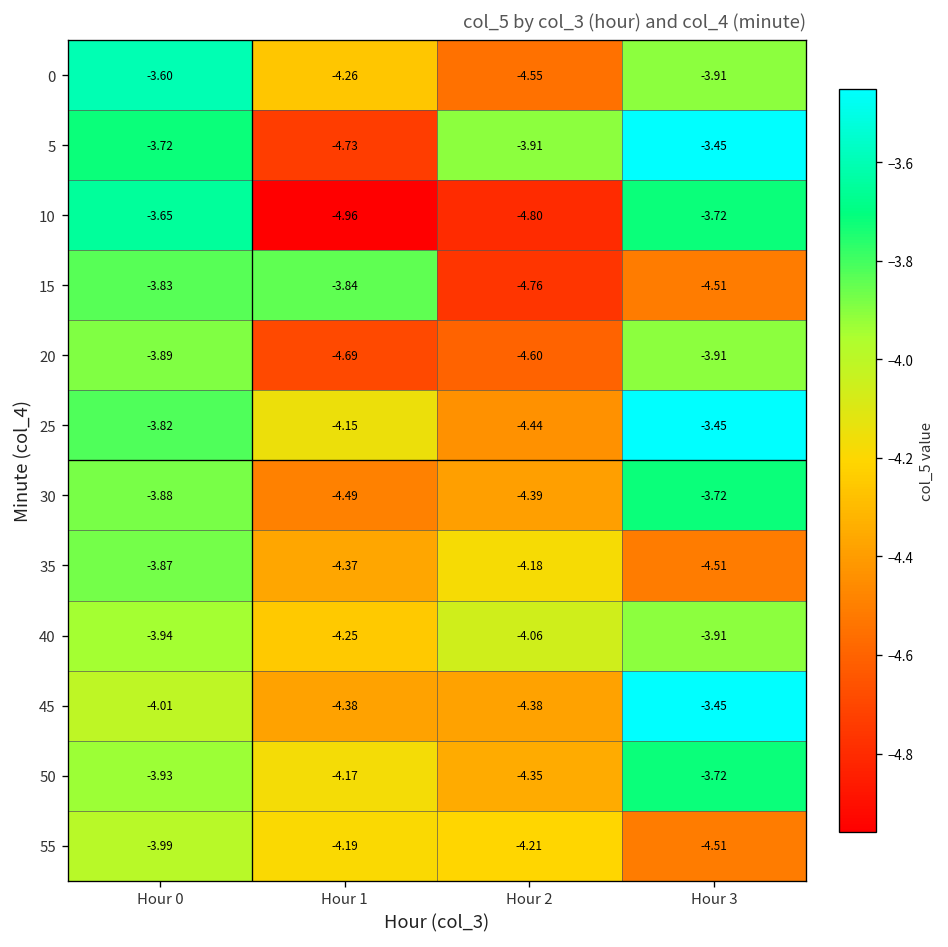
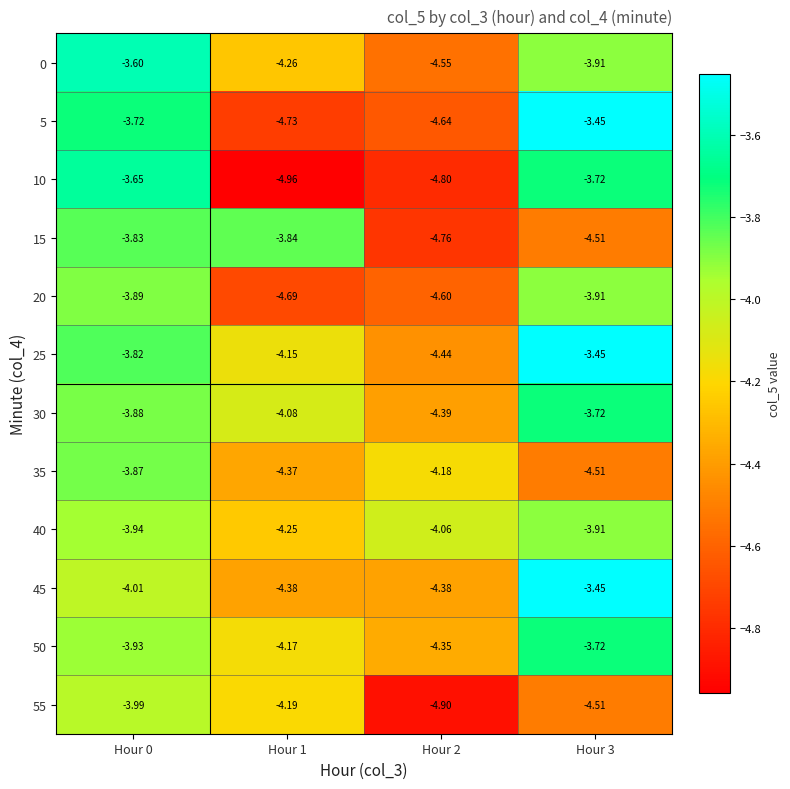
5, Hour 2: -3.91 -> -4.64
30, Hour 1: -4.49 -> -4.08
55, Hour 2: -4.21 -> -4.90
